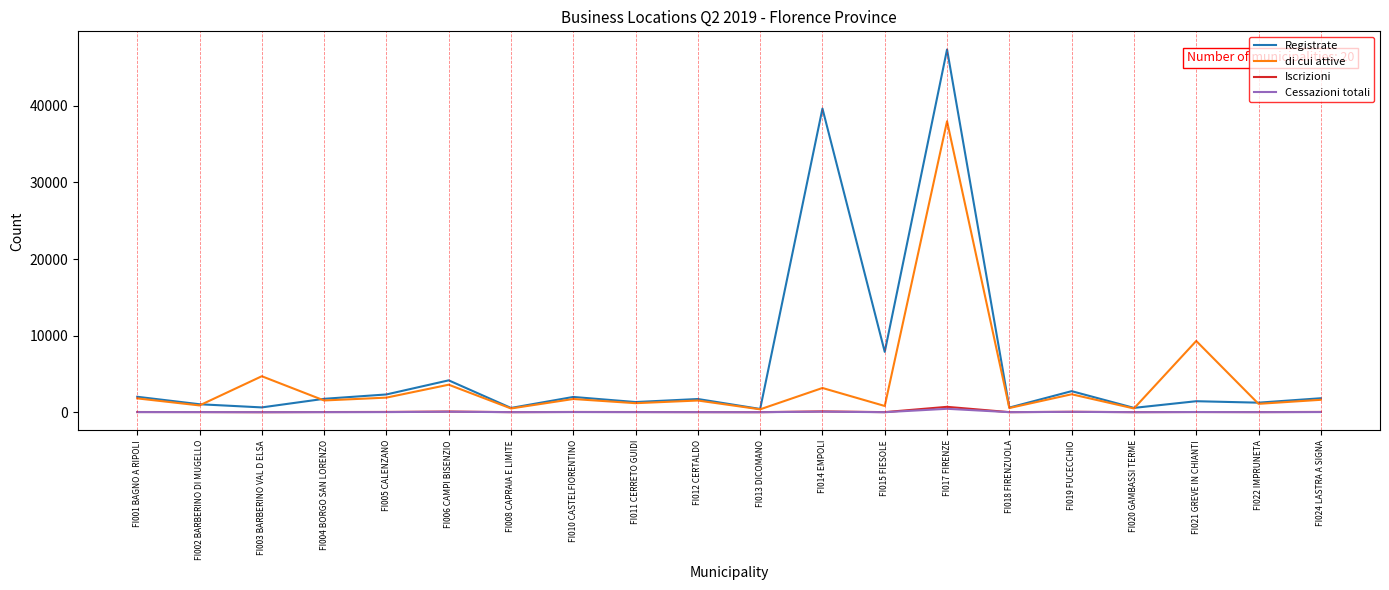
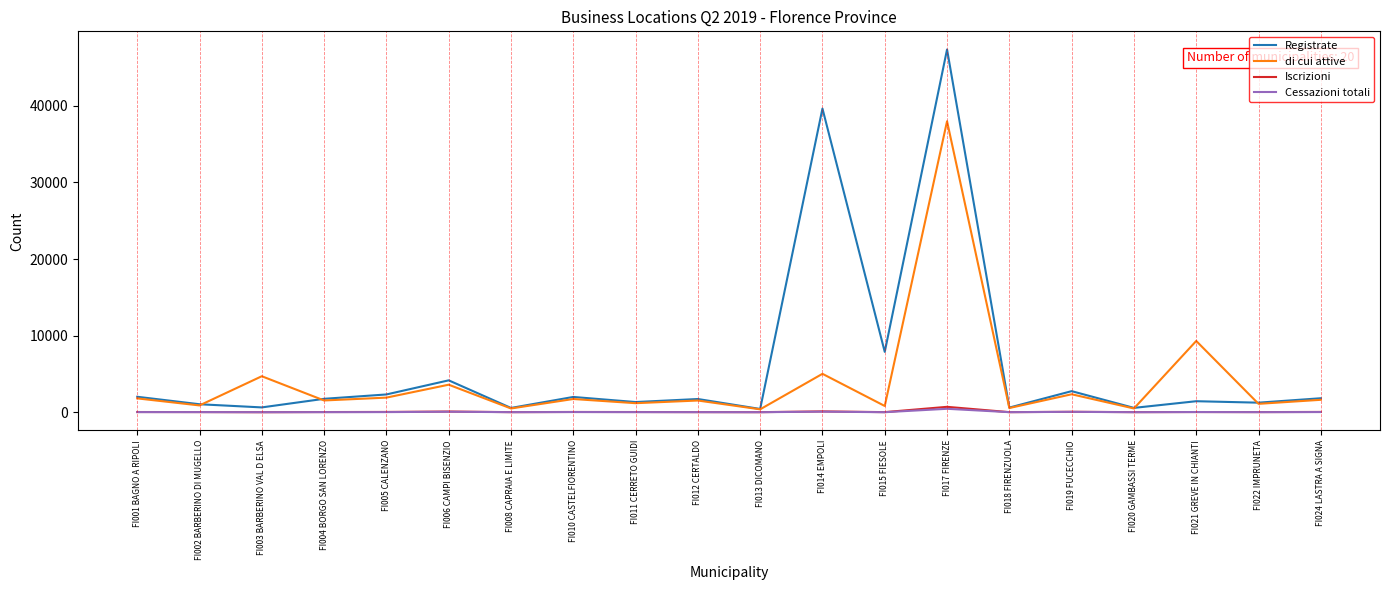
di cui attive, FI014 EMPOLI: 3000 -> 5000
